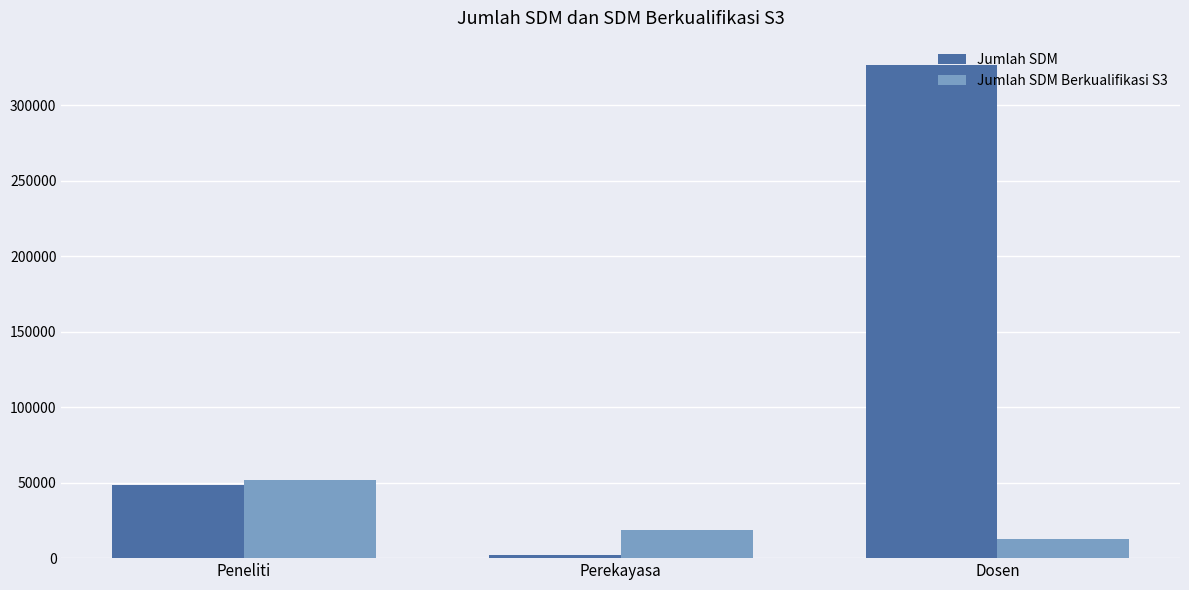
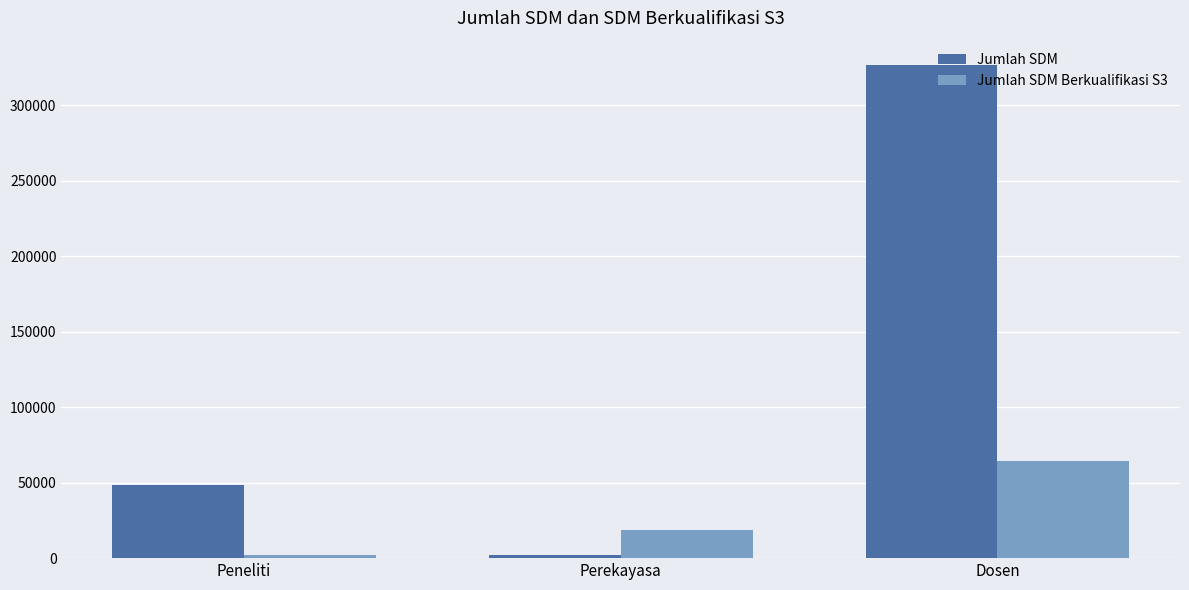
Jumlah SDM Berkualifikasi S3, Peneliti: 52000 -> 2000
Jumlah SDM Berkualifikasi S3, Dosen: 13000 -> 64000
